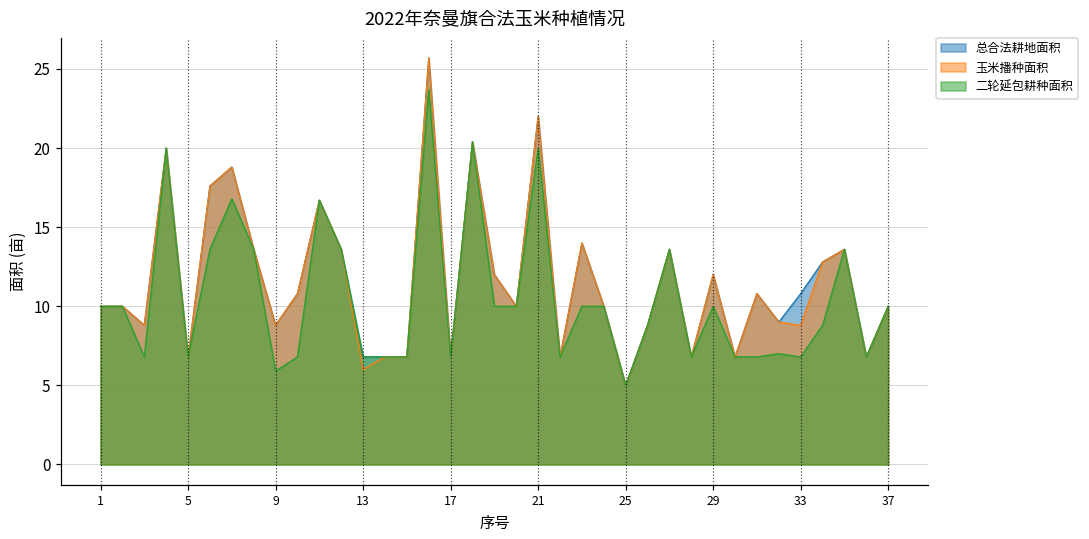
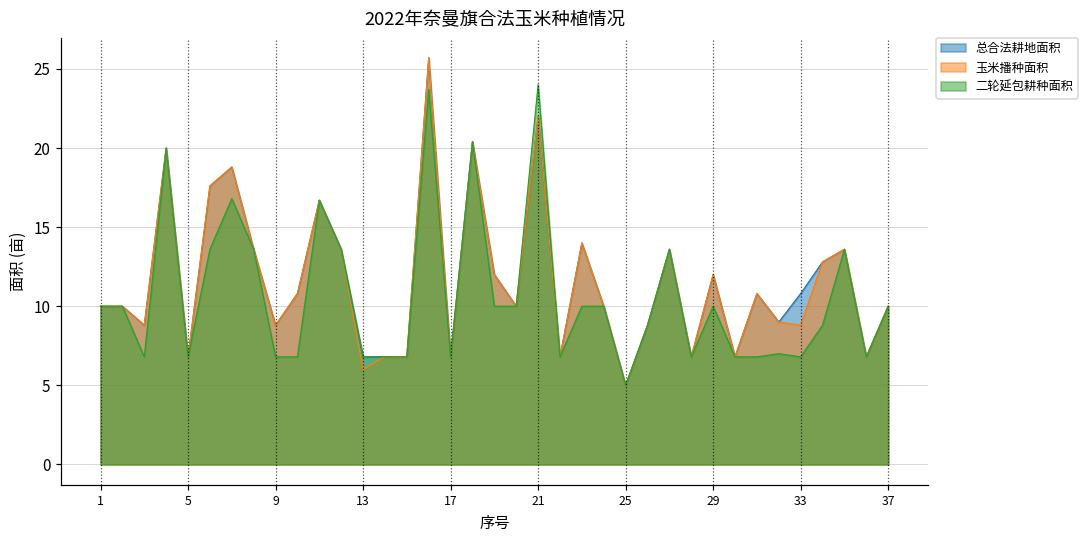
二轮延包耕种面积, 9: 5.9 -> 6.8
二轮延包耕种面积, 21: 20 -> 24
